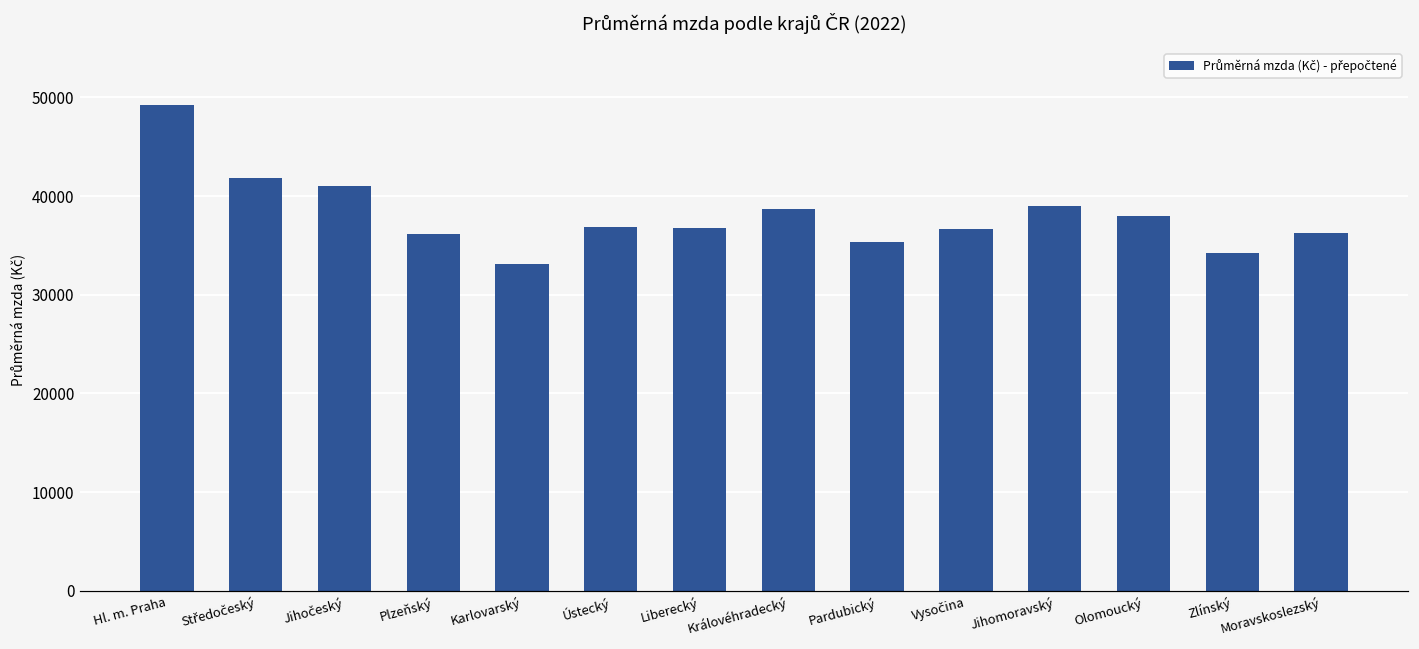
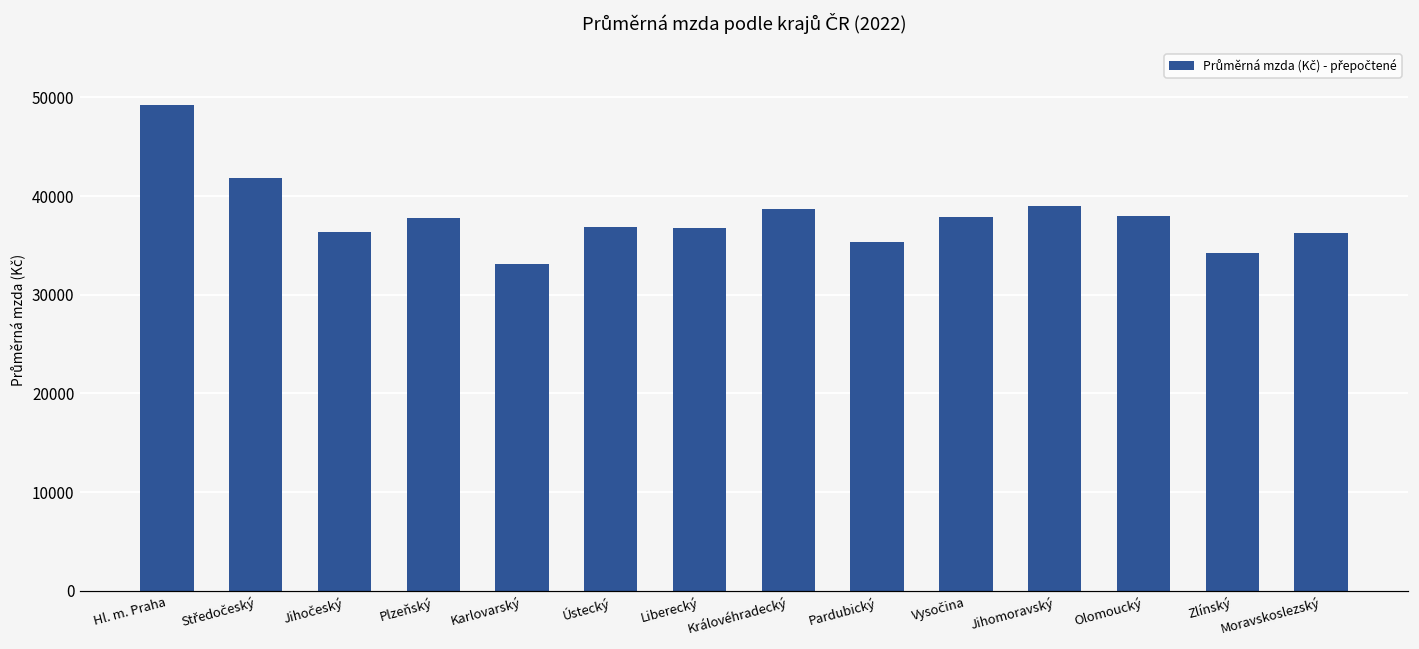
Jihočeský: 41000 -> 36000
Plzeňský: 36000 -> 38000
Vysočina: 37000 -> 38000
